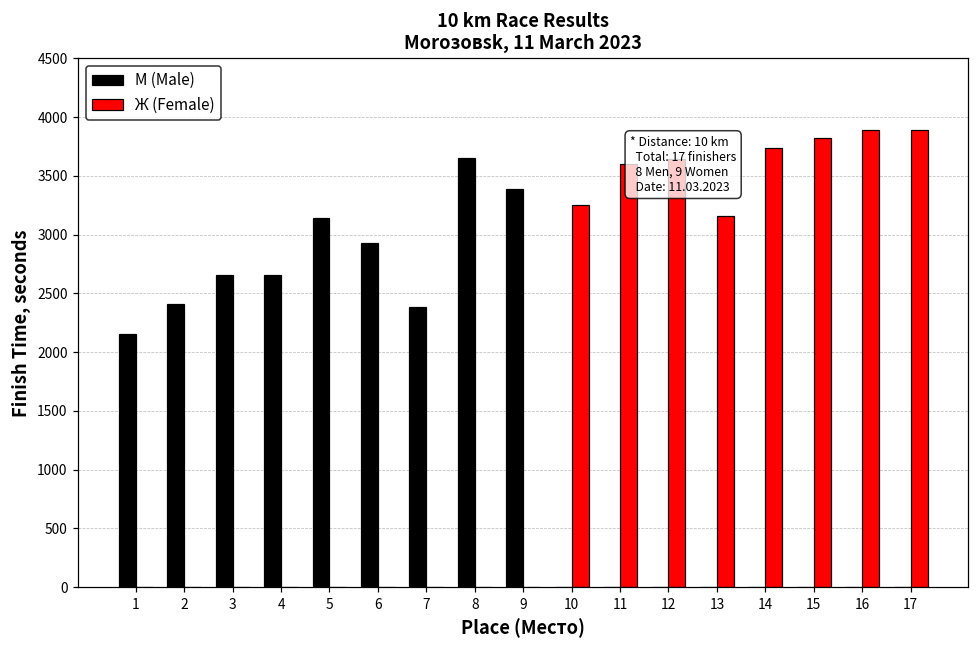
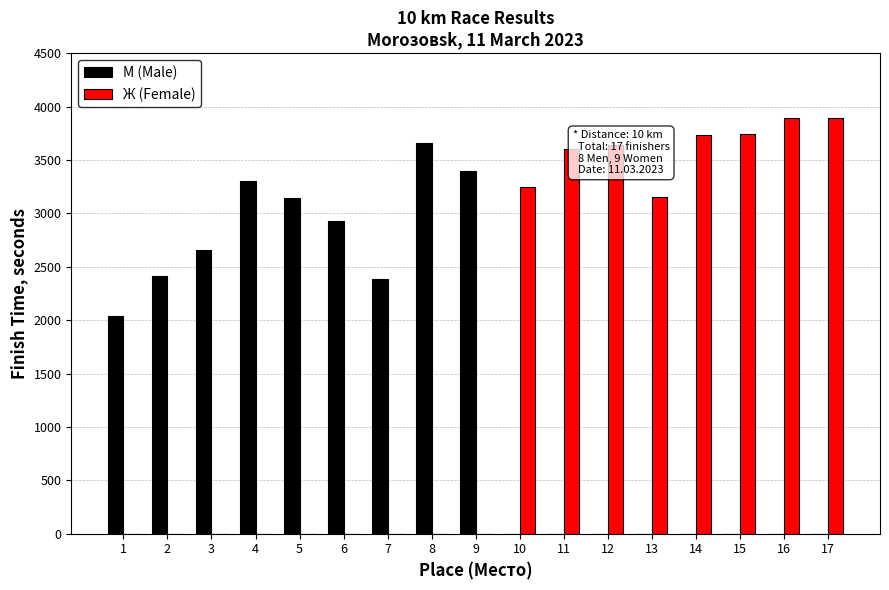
М (Male), 1: 2150 -> 2040
М (Male), 4: 2660 -> 3300
Ж (Female), 15: 3830 -> 3740
